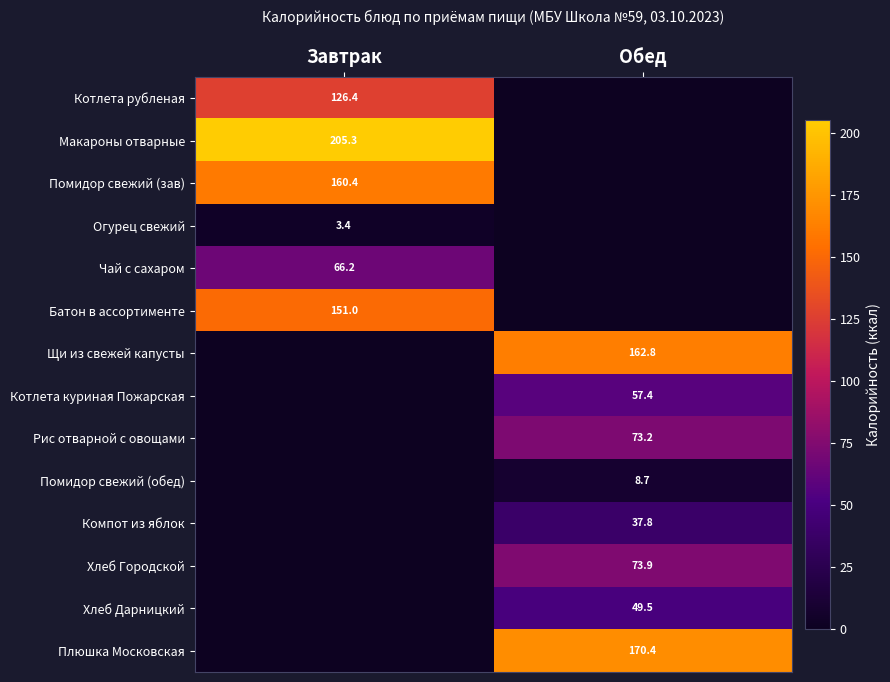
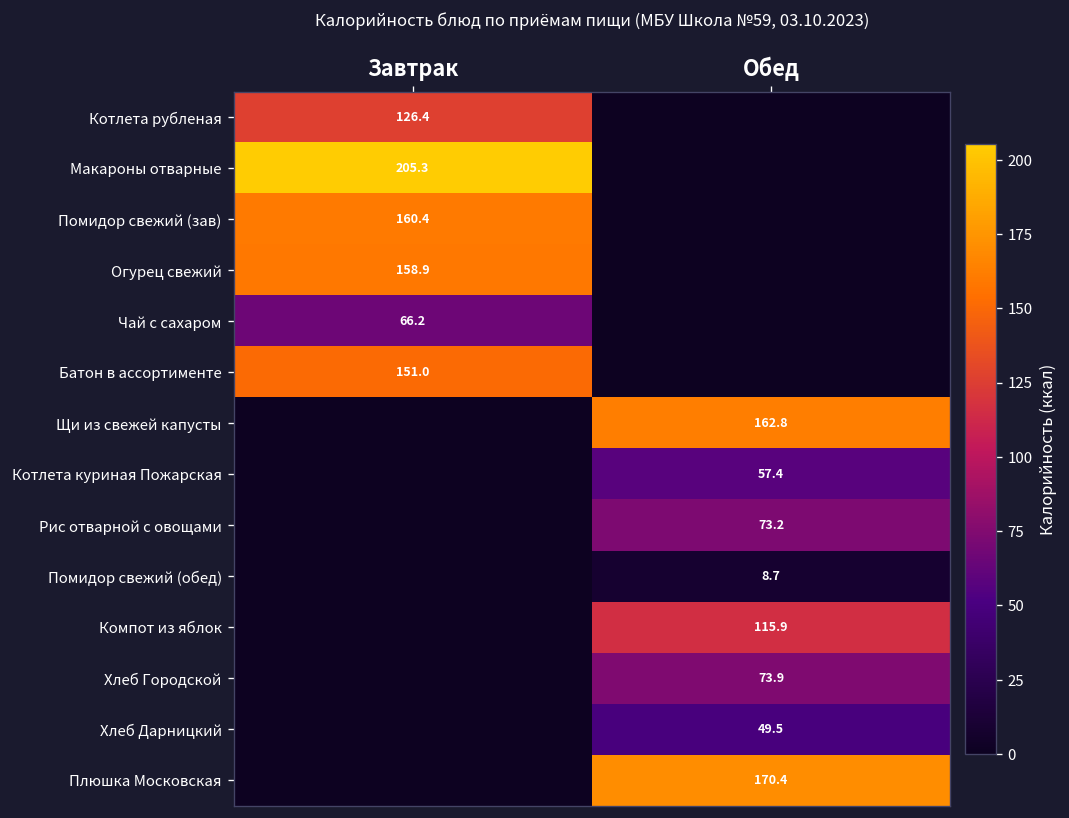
Огурец свежий, Завтрак: 3.4 -> 158.9
Компот из яблок, Обед: 37.8 -> 115.9
